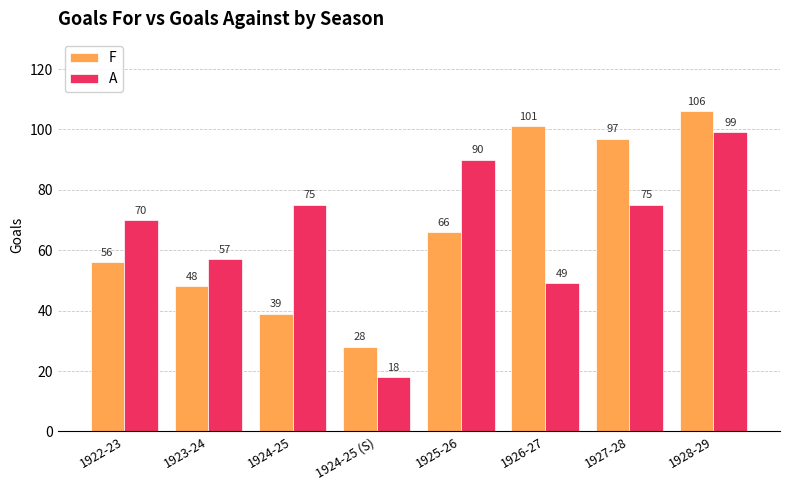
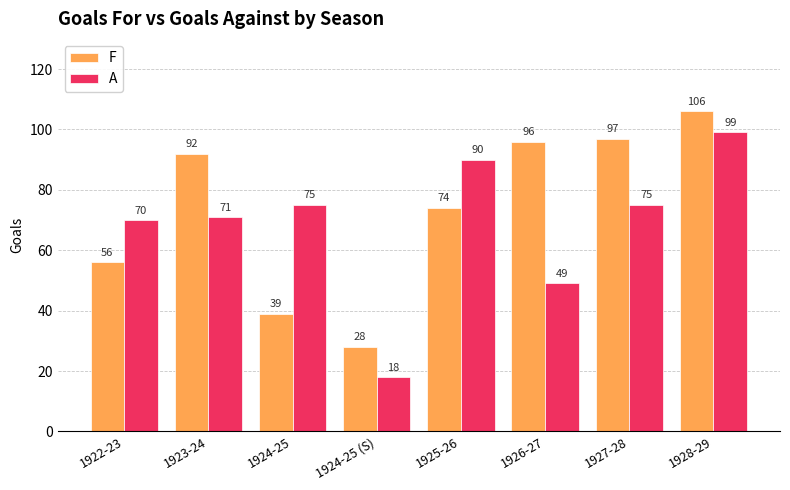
F, 1923-24: 48 -> 92
A, 1923-24: 57 -> 71
F, 1925-26: 66 -> 74
F, 1926-27: 101 -> 96
